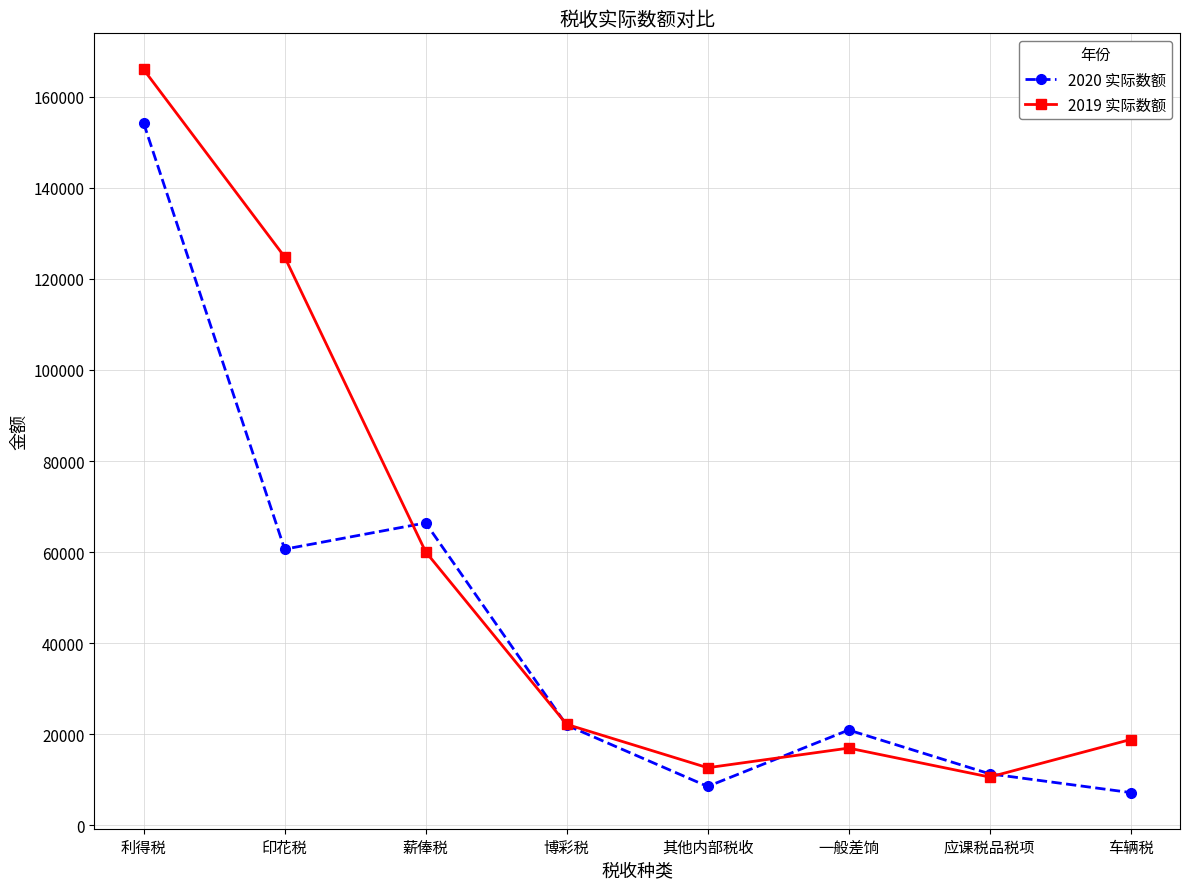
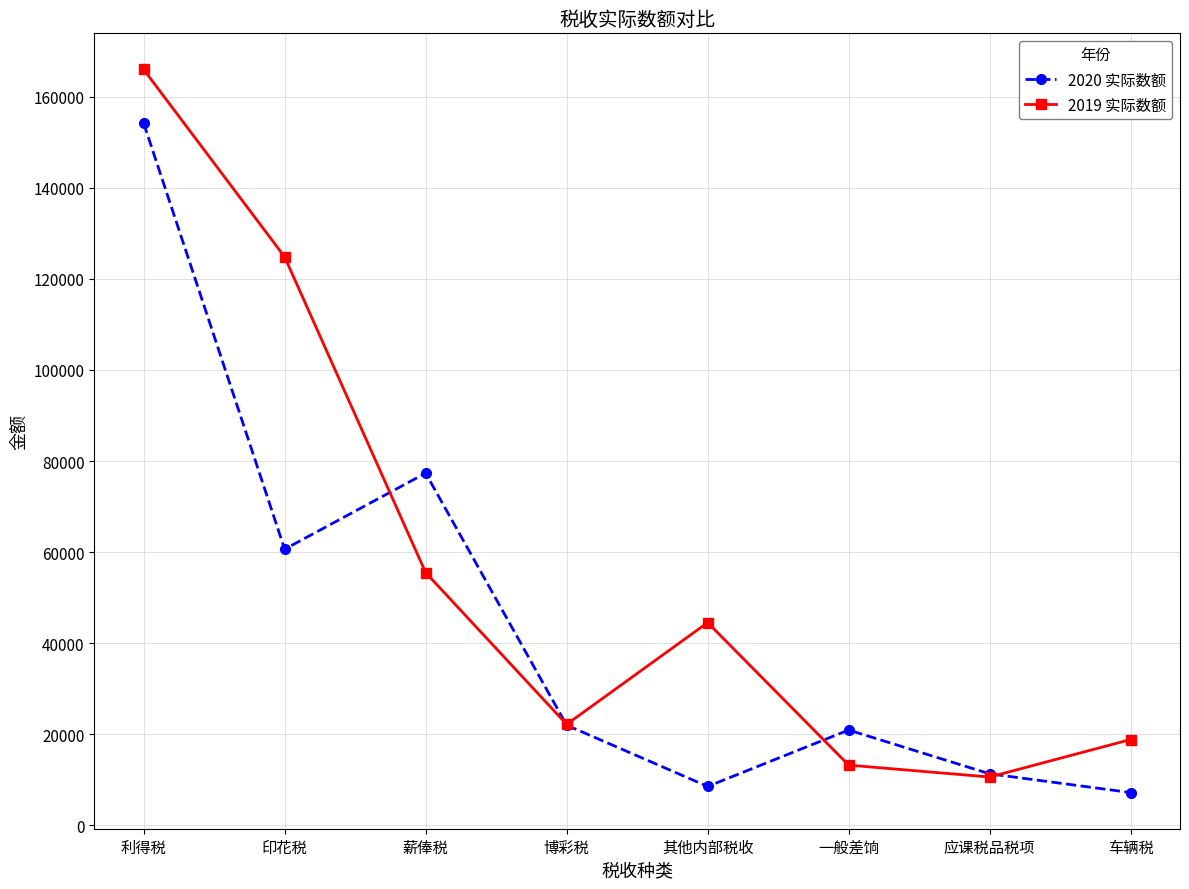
2020 实际数额, 薪俸税: 66000 -> 77000
2019 实际数额, 薪俸税: 60000 -> 56000
2019 实际数额, 其他内部税收: 13000 -> 45000
2019 实际数额, 一般差饷: 17000 -> 13000
